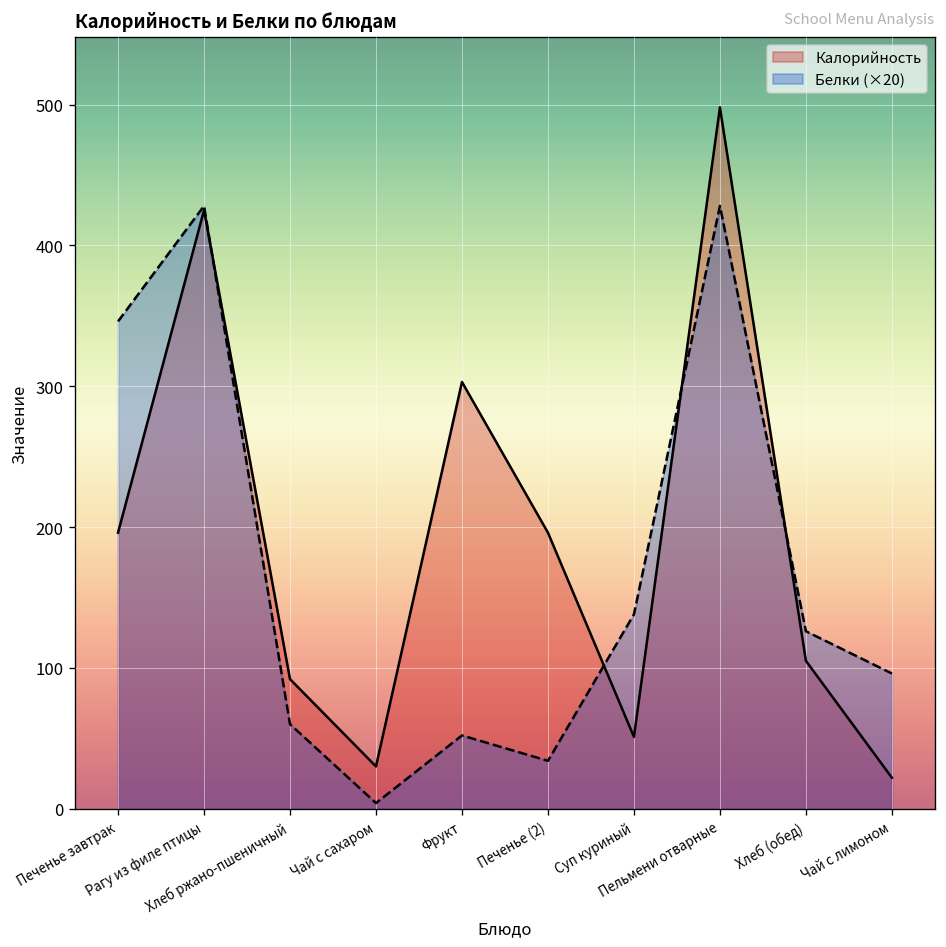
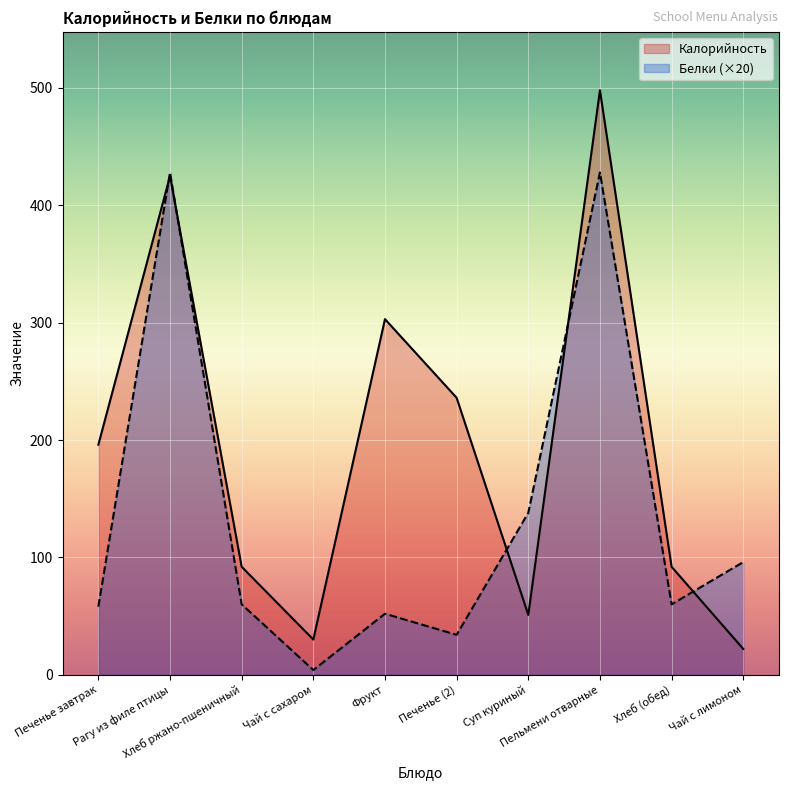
Белки (×20), Печенье завтрак: 346 -> 58
Калорийность, Печенье (2): 196 -> 236
Калорийность, Хлеб (обед): 105 -> 92
Белки (×20), Хлеб (обед): 126 -> 60
